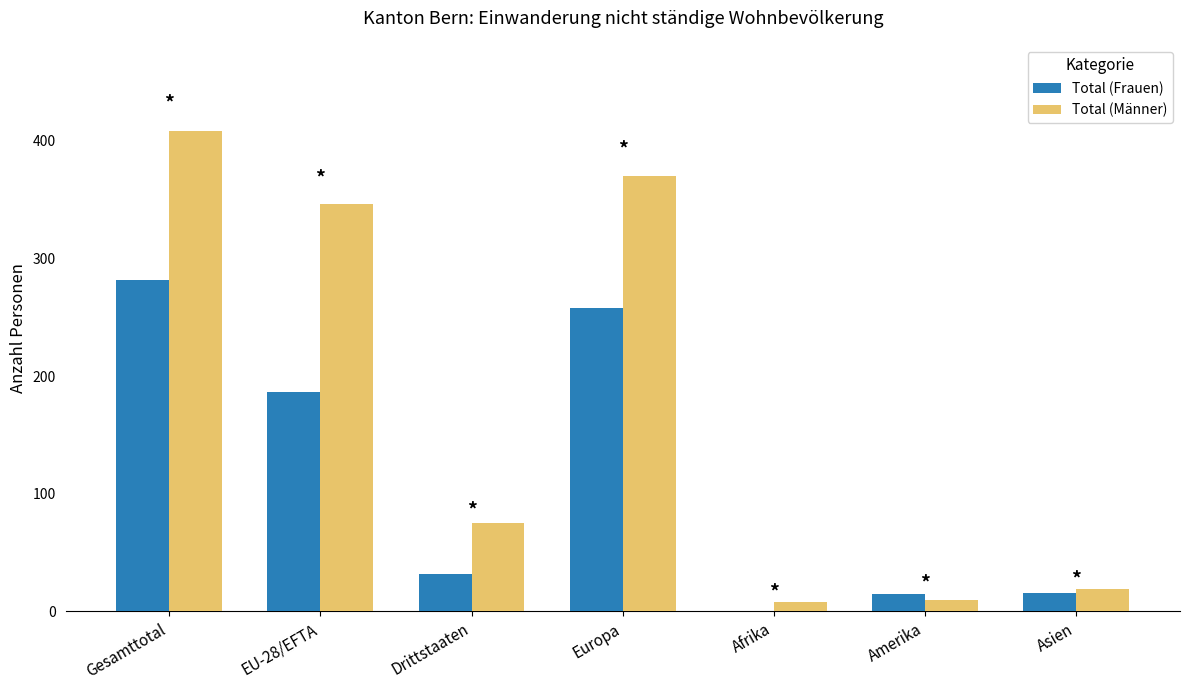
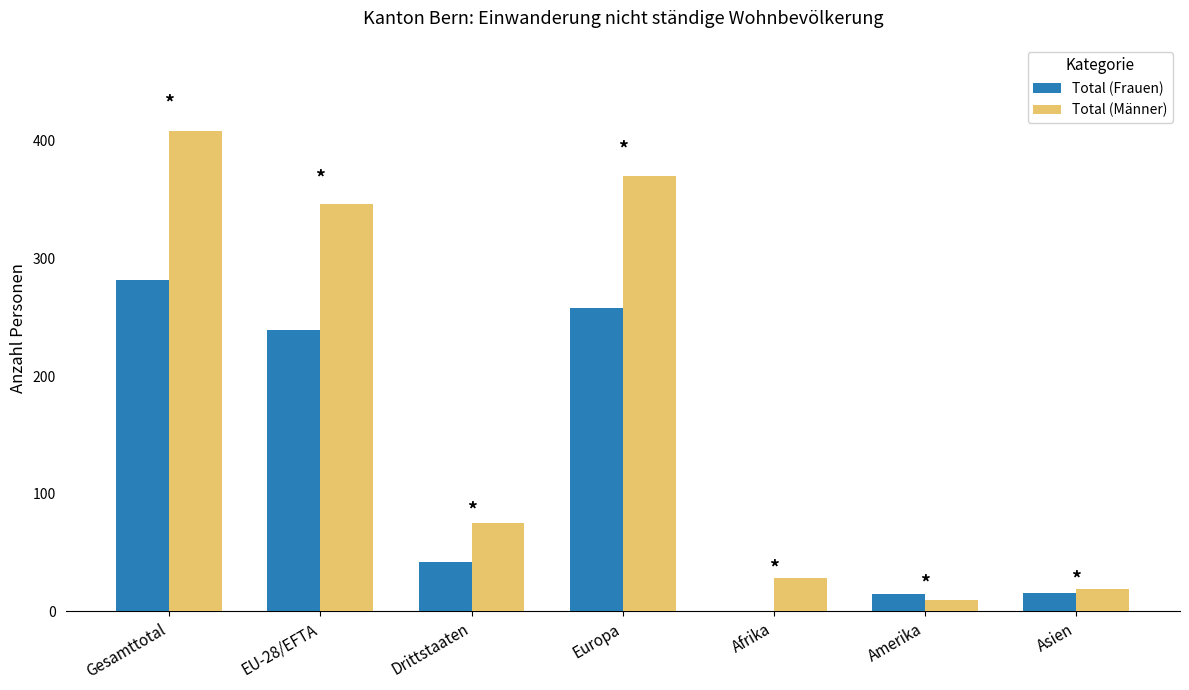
Total (Frauen), EU-28/EFTA: 186 -> 239
Total (Frauen), Drittstaaten: 32 -> 42
Total (Männer), Afrika: 8 -> 28
